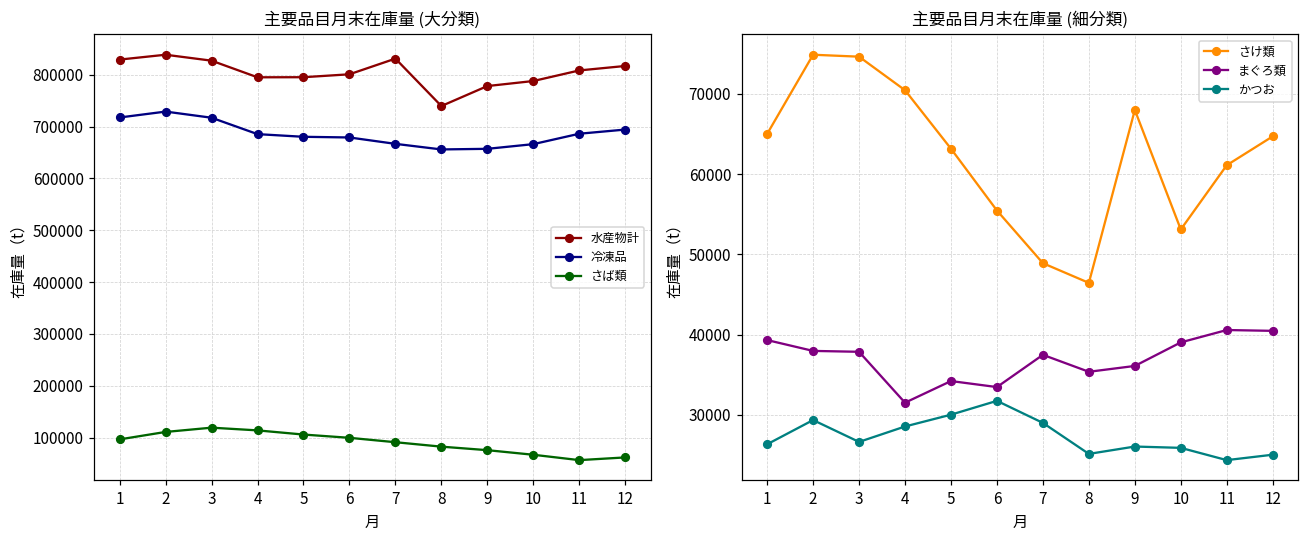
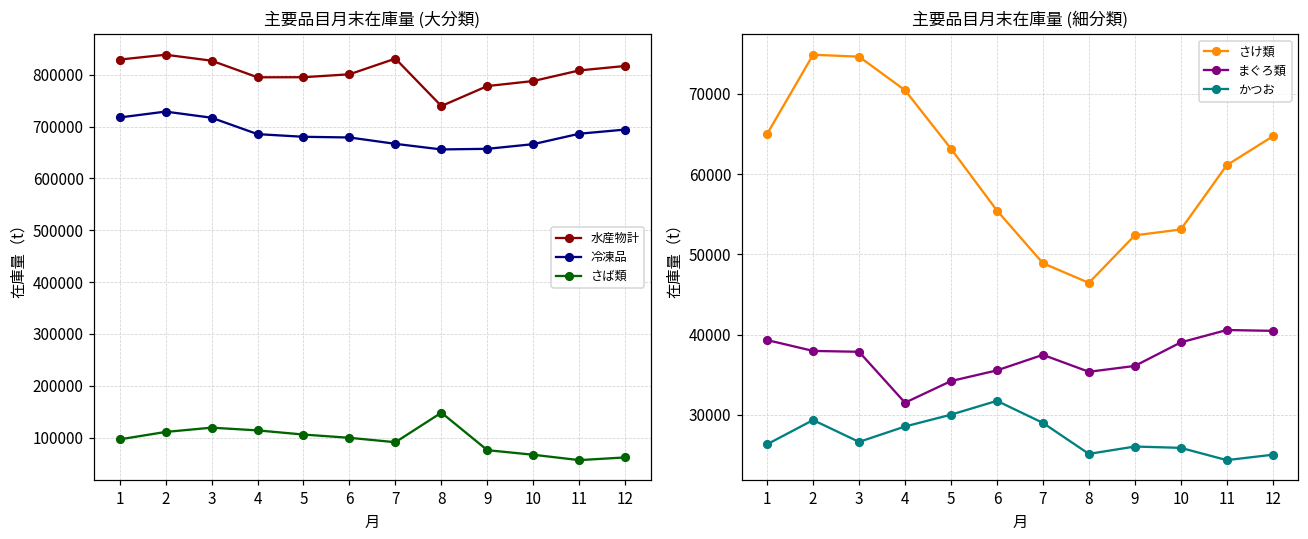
主要品目月末在庫量 (大分類), さば類, 8: 80000 -> 150000
主要品目月末在庫量 (細分類), まぐろ類, 6: 33000 -> 36000
主要品目月末在庫量 (細分類), さけ類, 9: 68000 -> 52000
